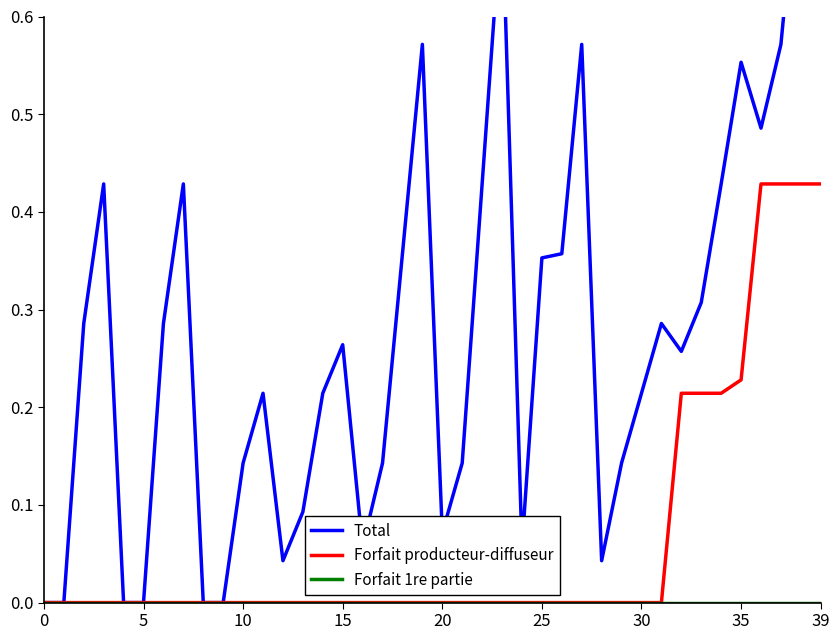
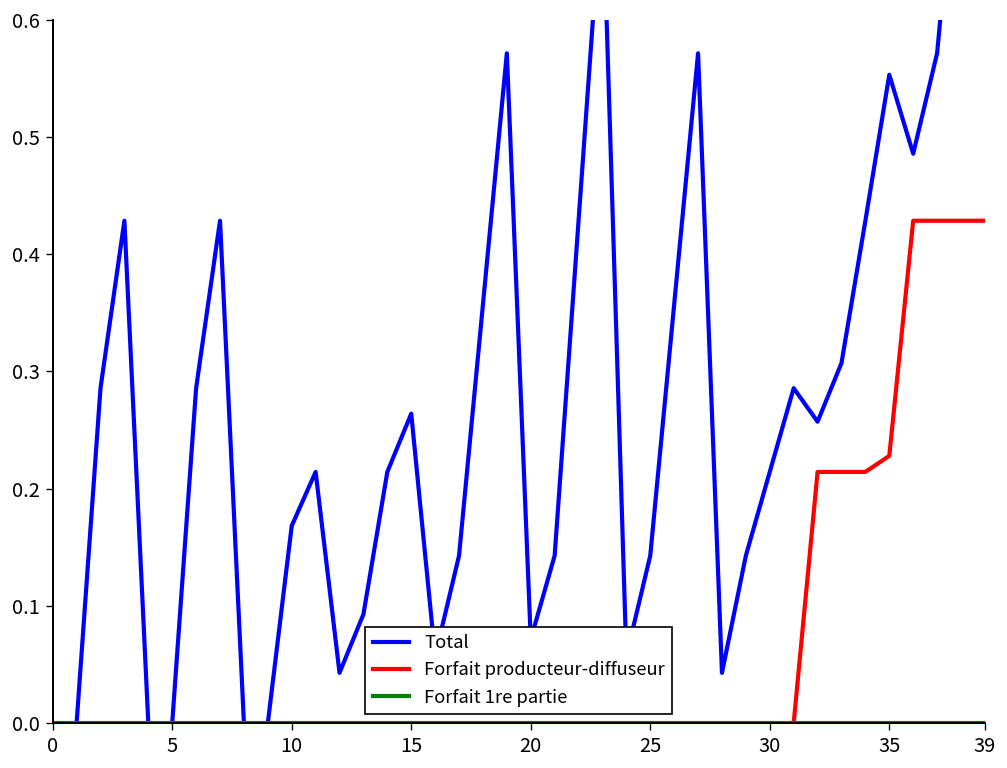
Total, 10: 0.14 -> 0.17
Total, 25: 0.35 -> 0.14
